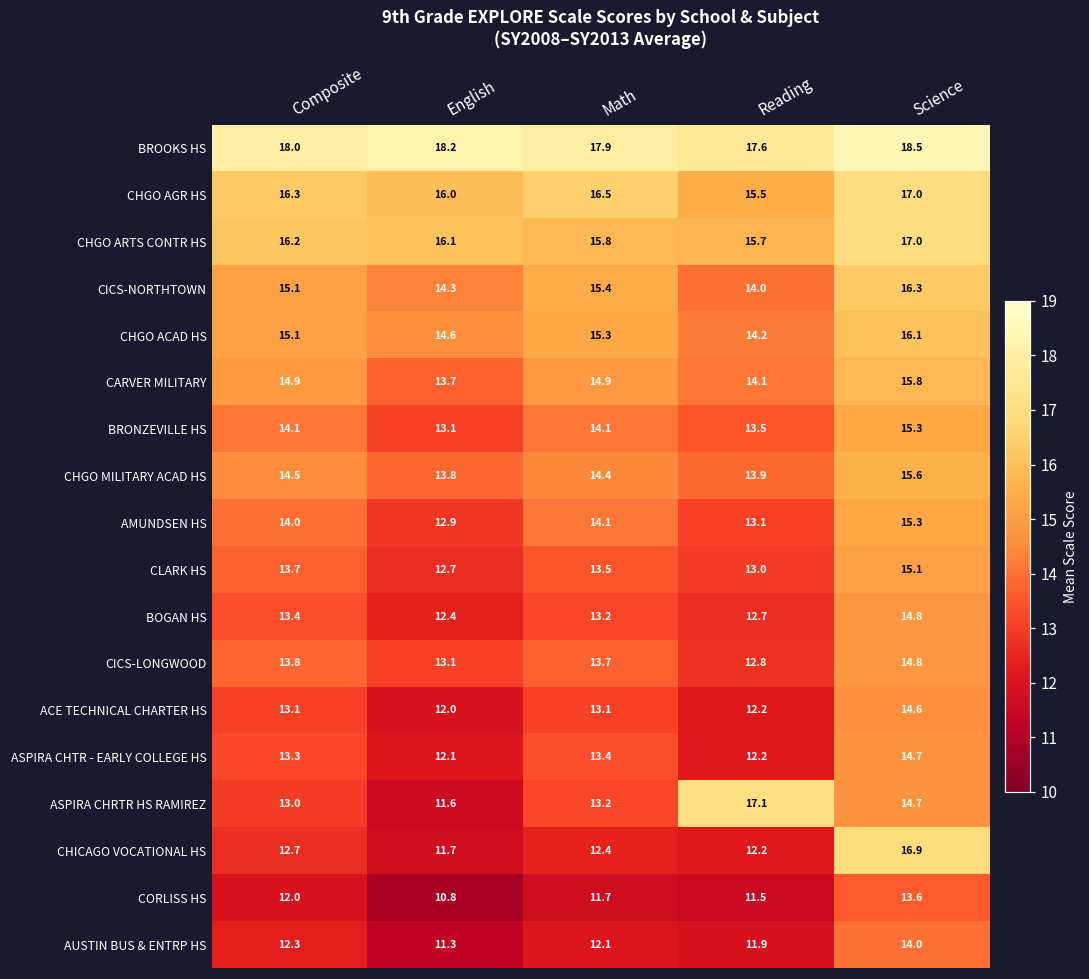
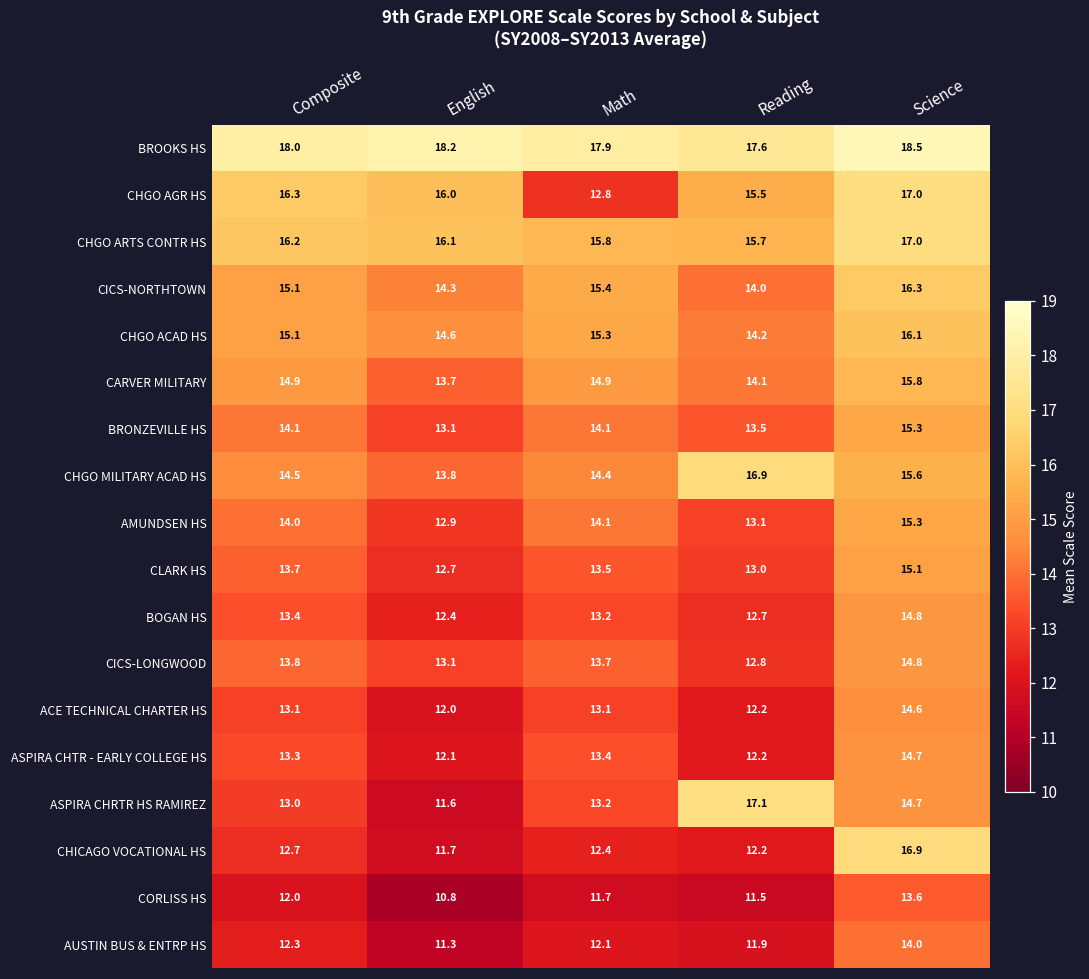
CHGO AGR HS, Math: 16.5 -> 12.8
CHGO MILITARY ACAD HS, Reading: 13.9 -> 16.9
